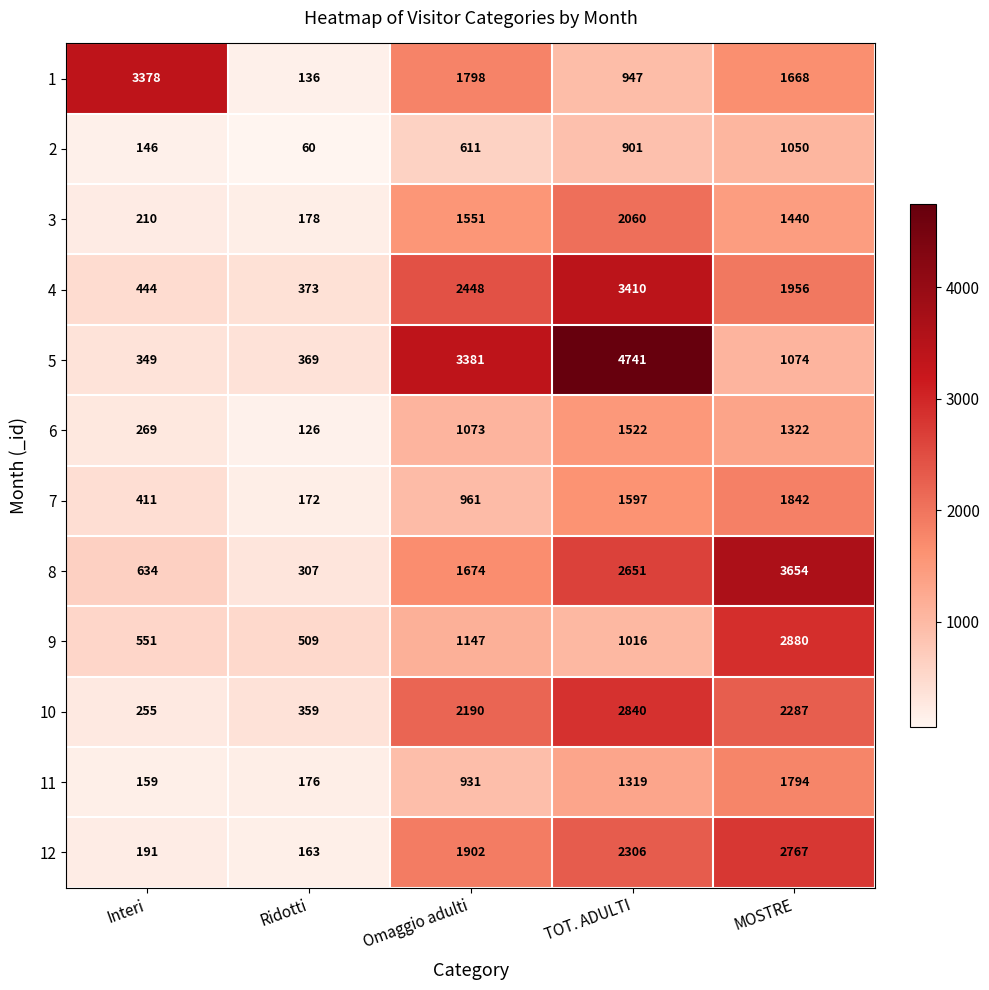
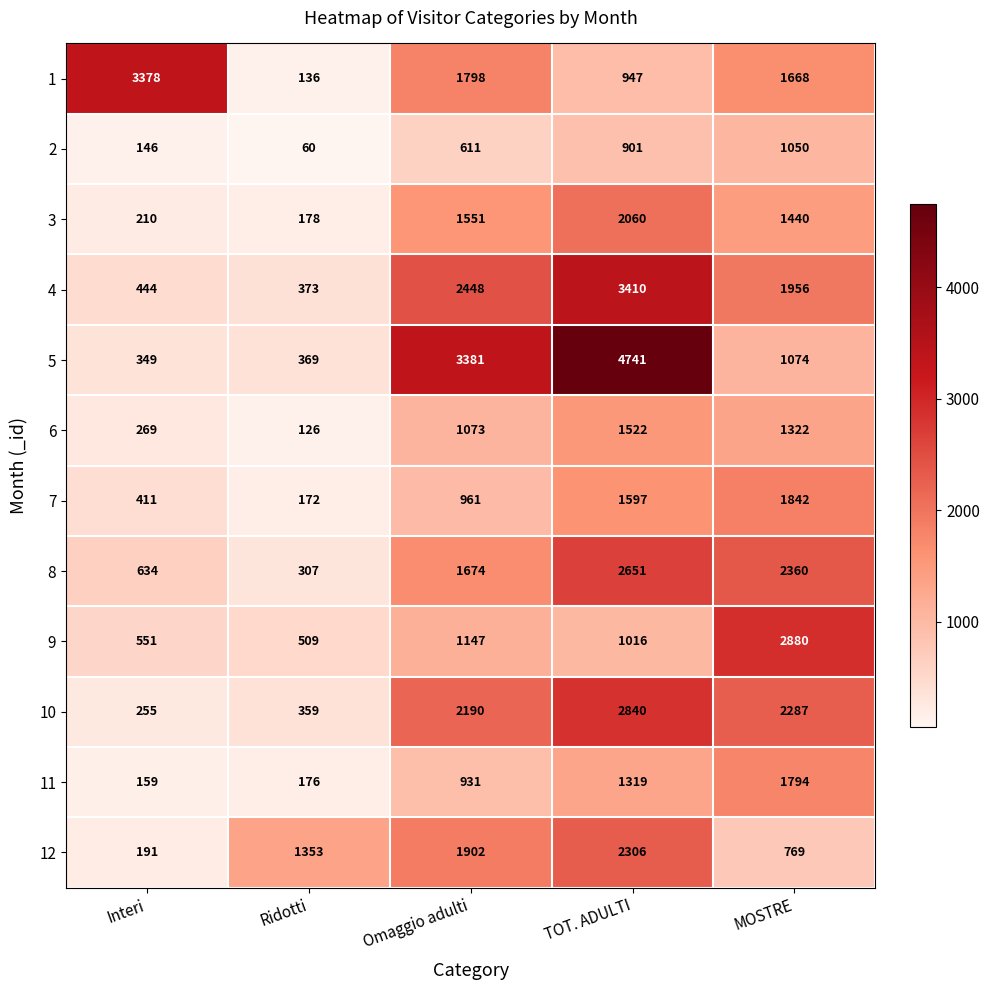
8, MOSTRE: 3654 -> 2360
12, Ridotti: 163 -> 1353
12, MOSTRE: 2767 -> 769
